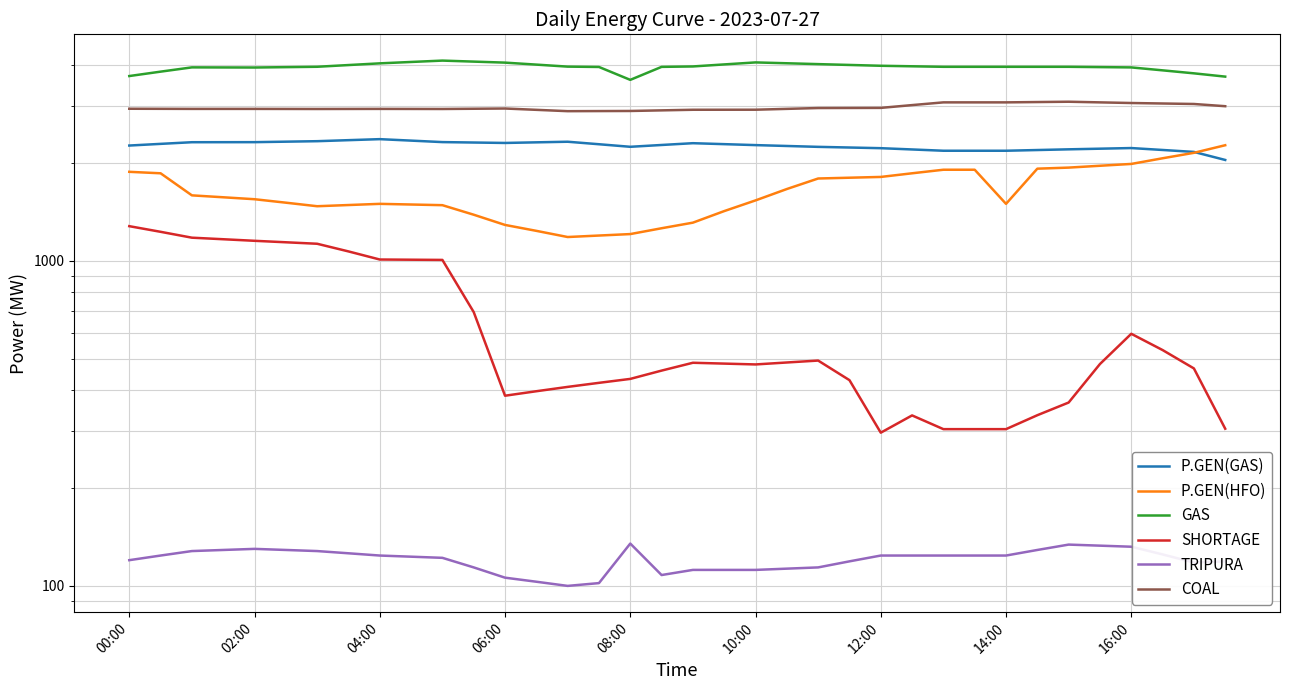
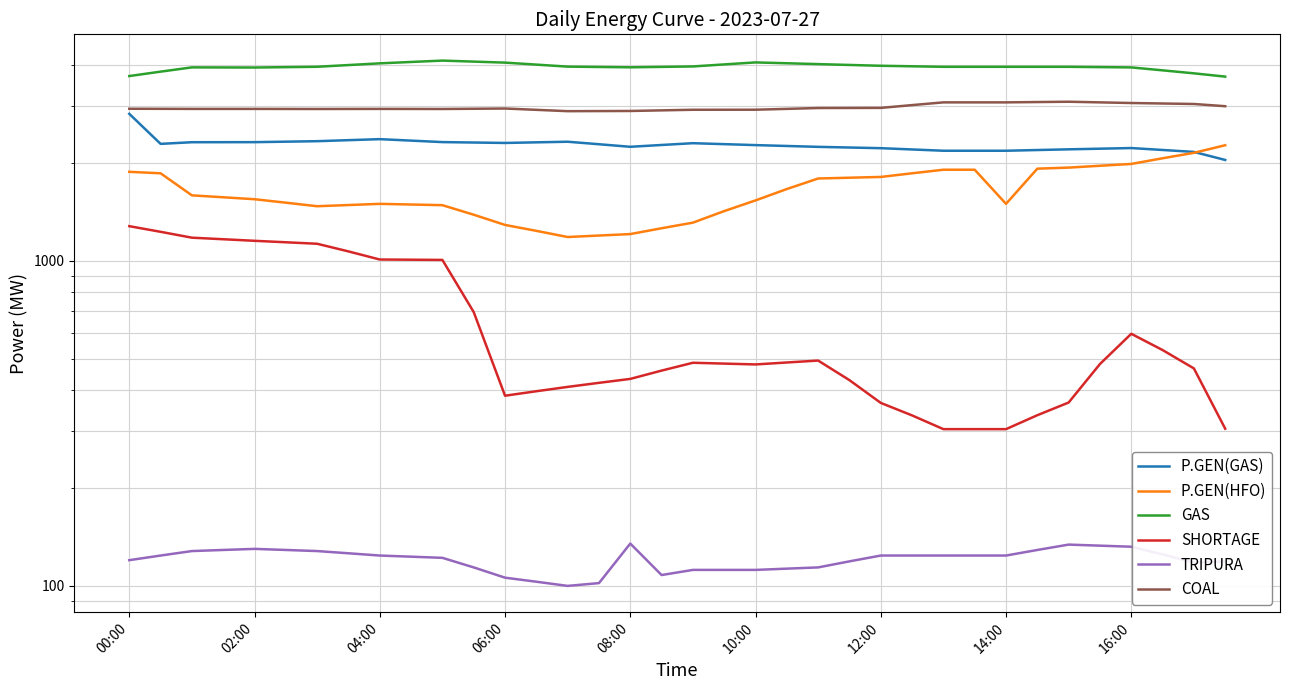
P.GEN(GAS), 00:00: 2300 -> 2800
GAS, 08:00: 3600 -> 3900
SHORTAGE, 12:00: 300 -> 370
